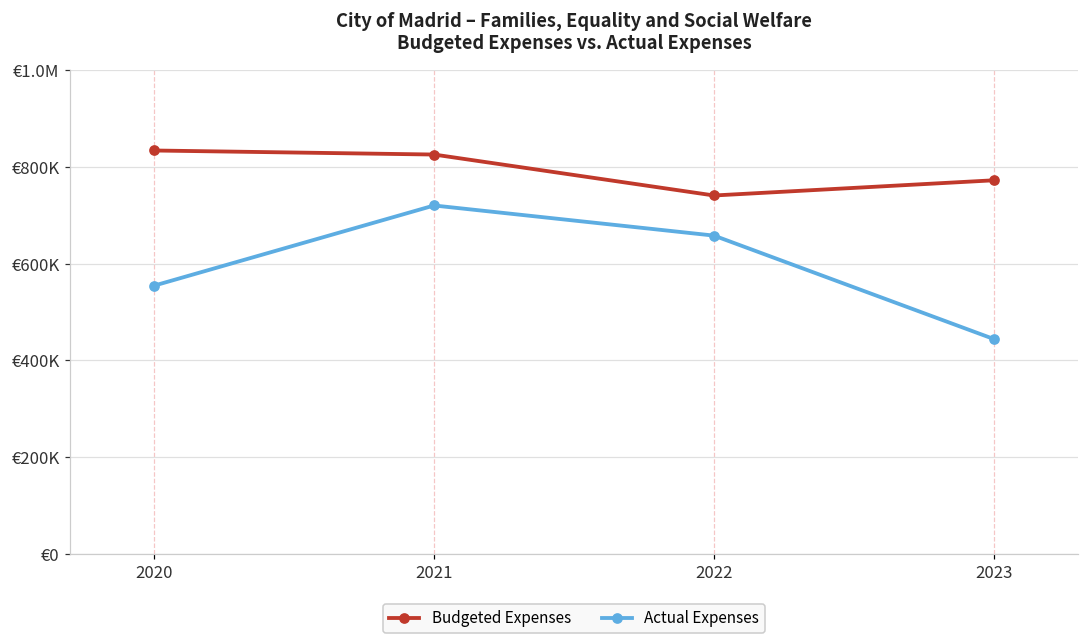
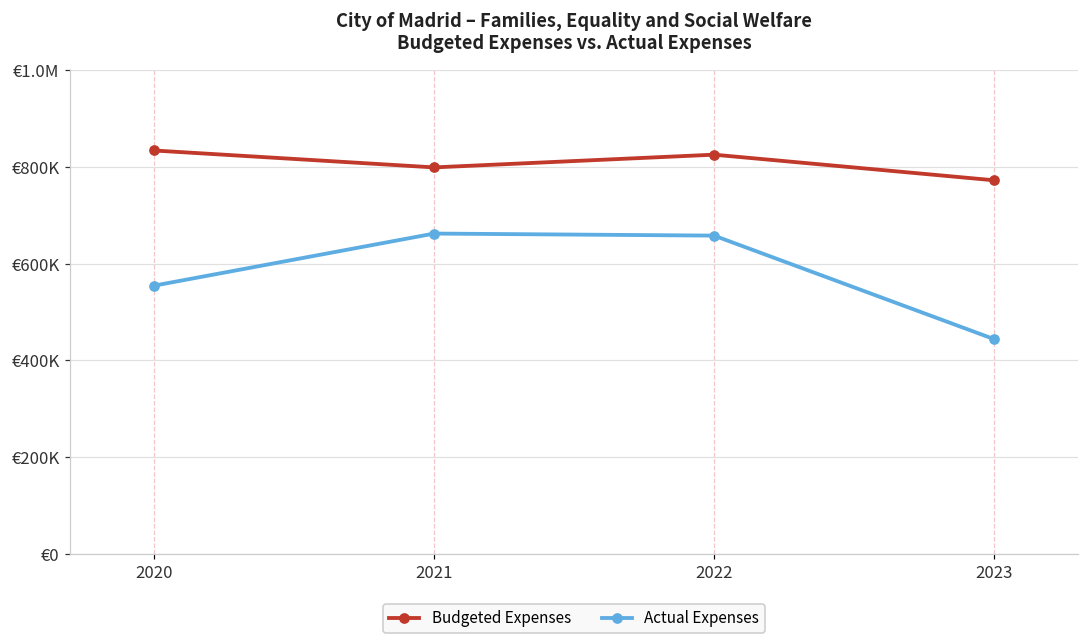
Budgeted Expenses, 2021: €830000 -> €800000
Actual Expenses, 2021: €720000 -> €660000
Budgeted Expenses, 2022: €740000 -> €830000
